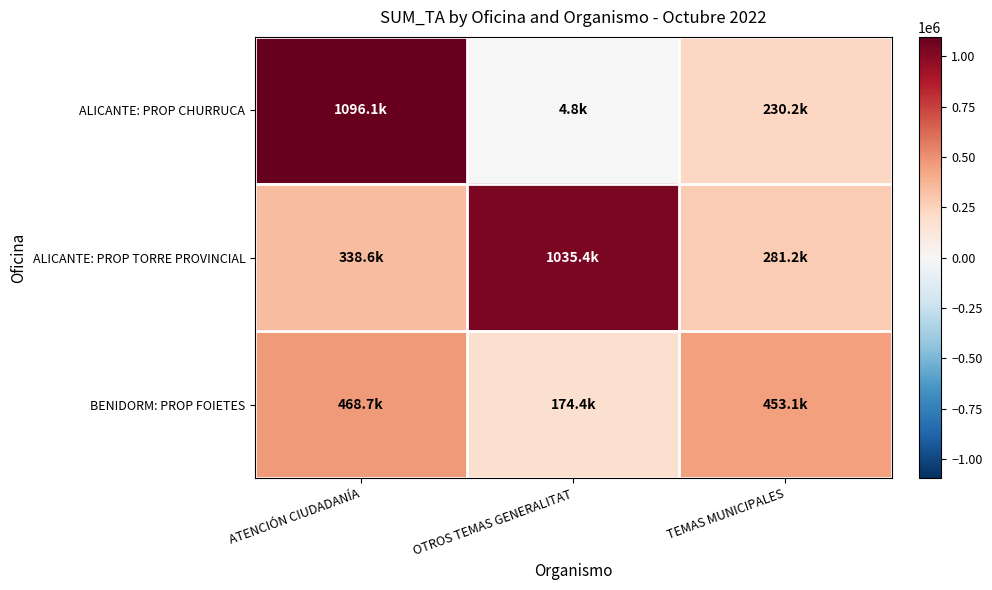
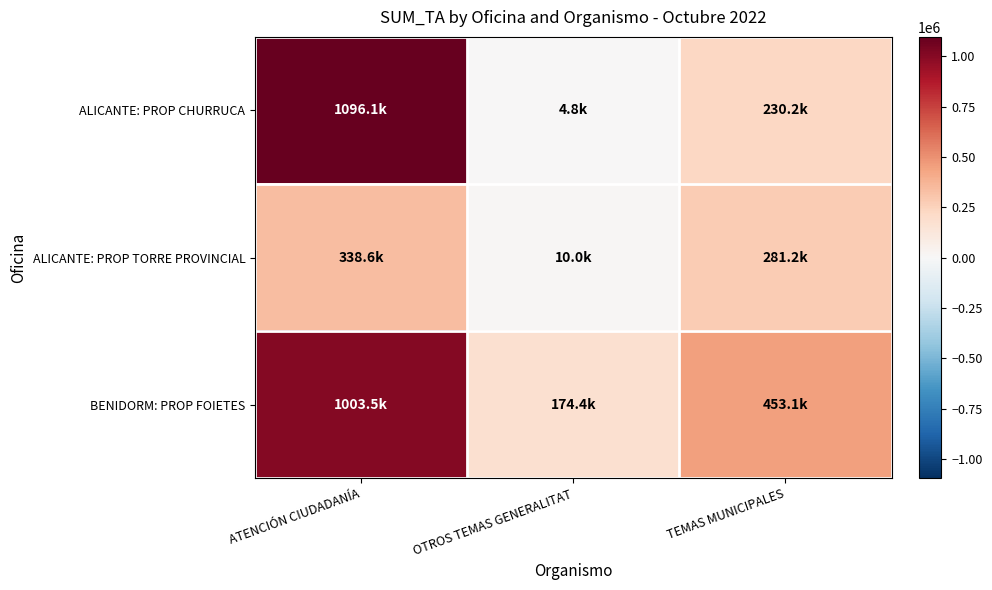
ALICANTE: PROP TORRE PROVINCIAL, OTROS TEMAS GENERALITAT: 1035.4k -> 10.0k
BENIDORM: PROP FOIETES, ATENCIÓN CIUDADANÍA: 468.7k -> 1003.5k
